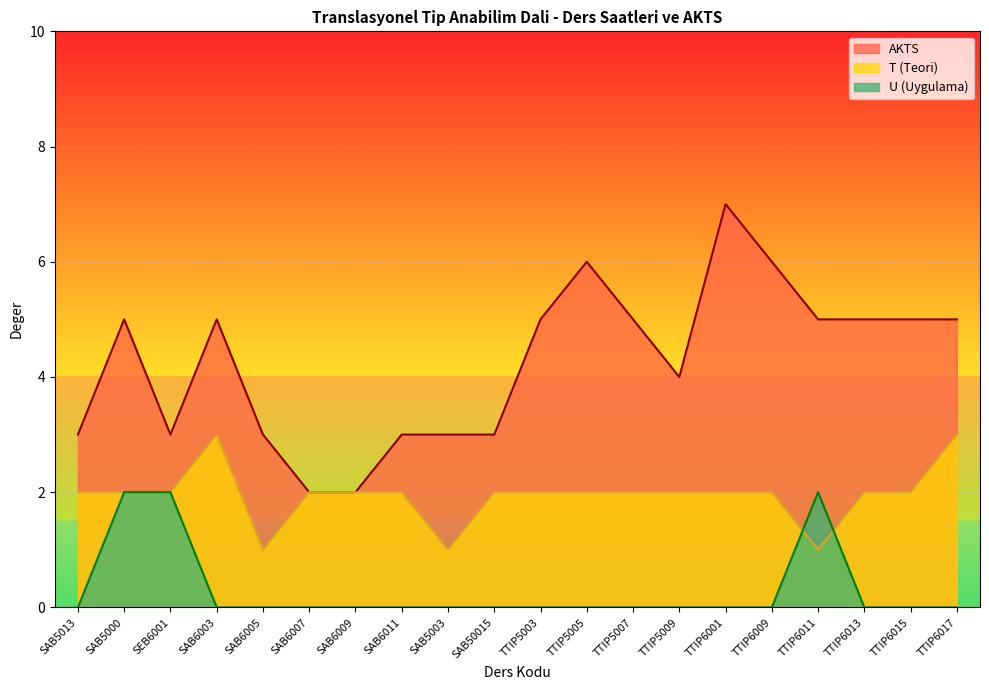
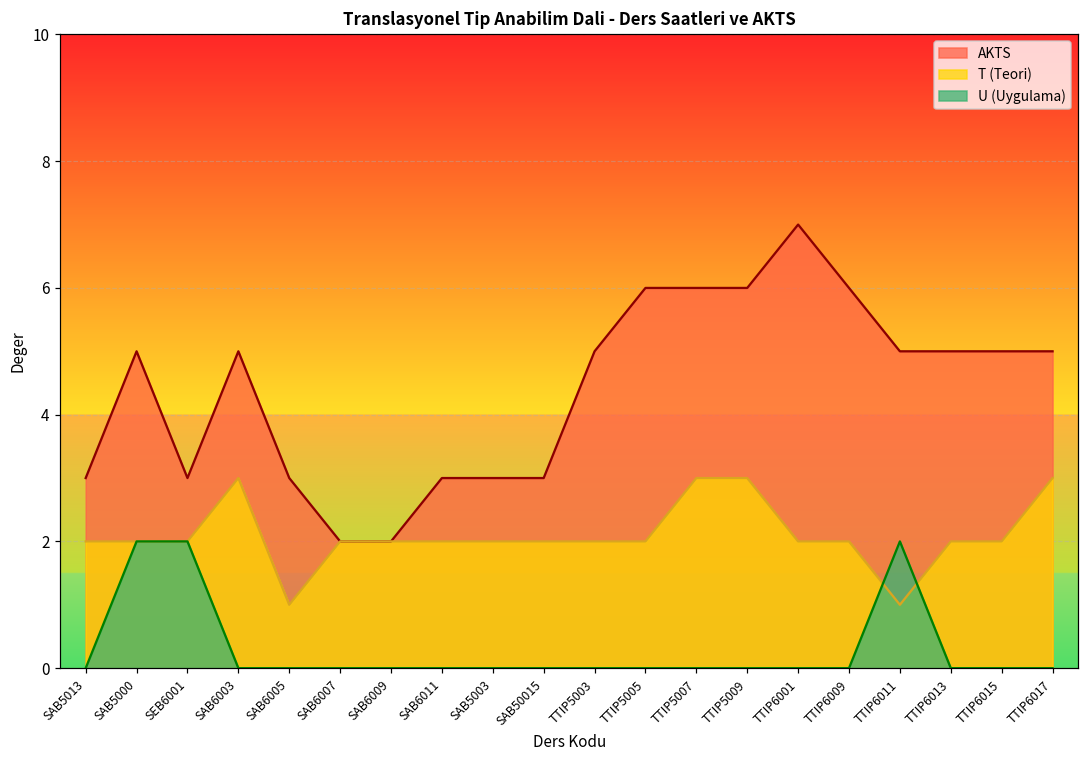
T (Teori), SAB5003: 1 -> 2
AKTS, TTIP5007: 5 -> 6
T (Teori), TTIP5007: 2 -> 3
AKTS, TTIP5009: 4 -> 6
T (Teori), TTIP5009: 2 -> 3
